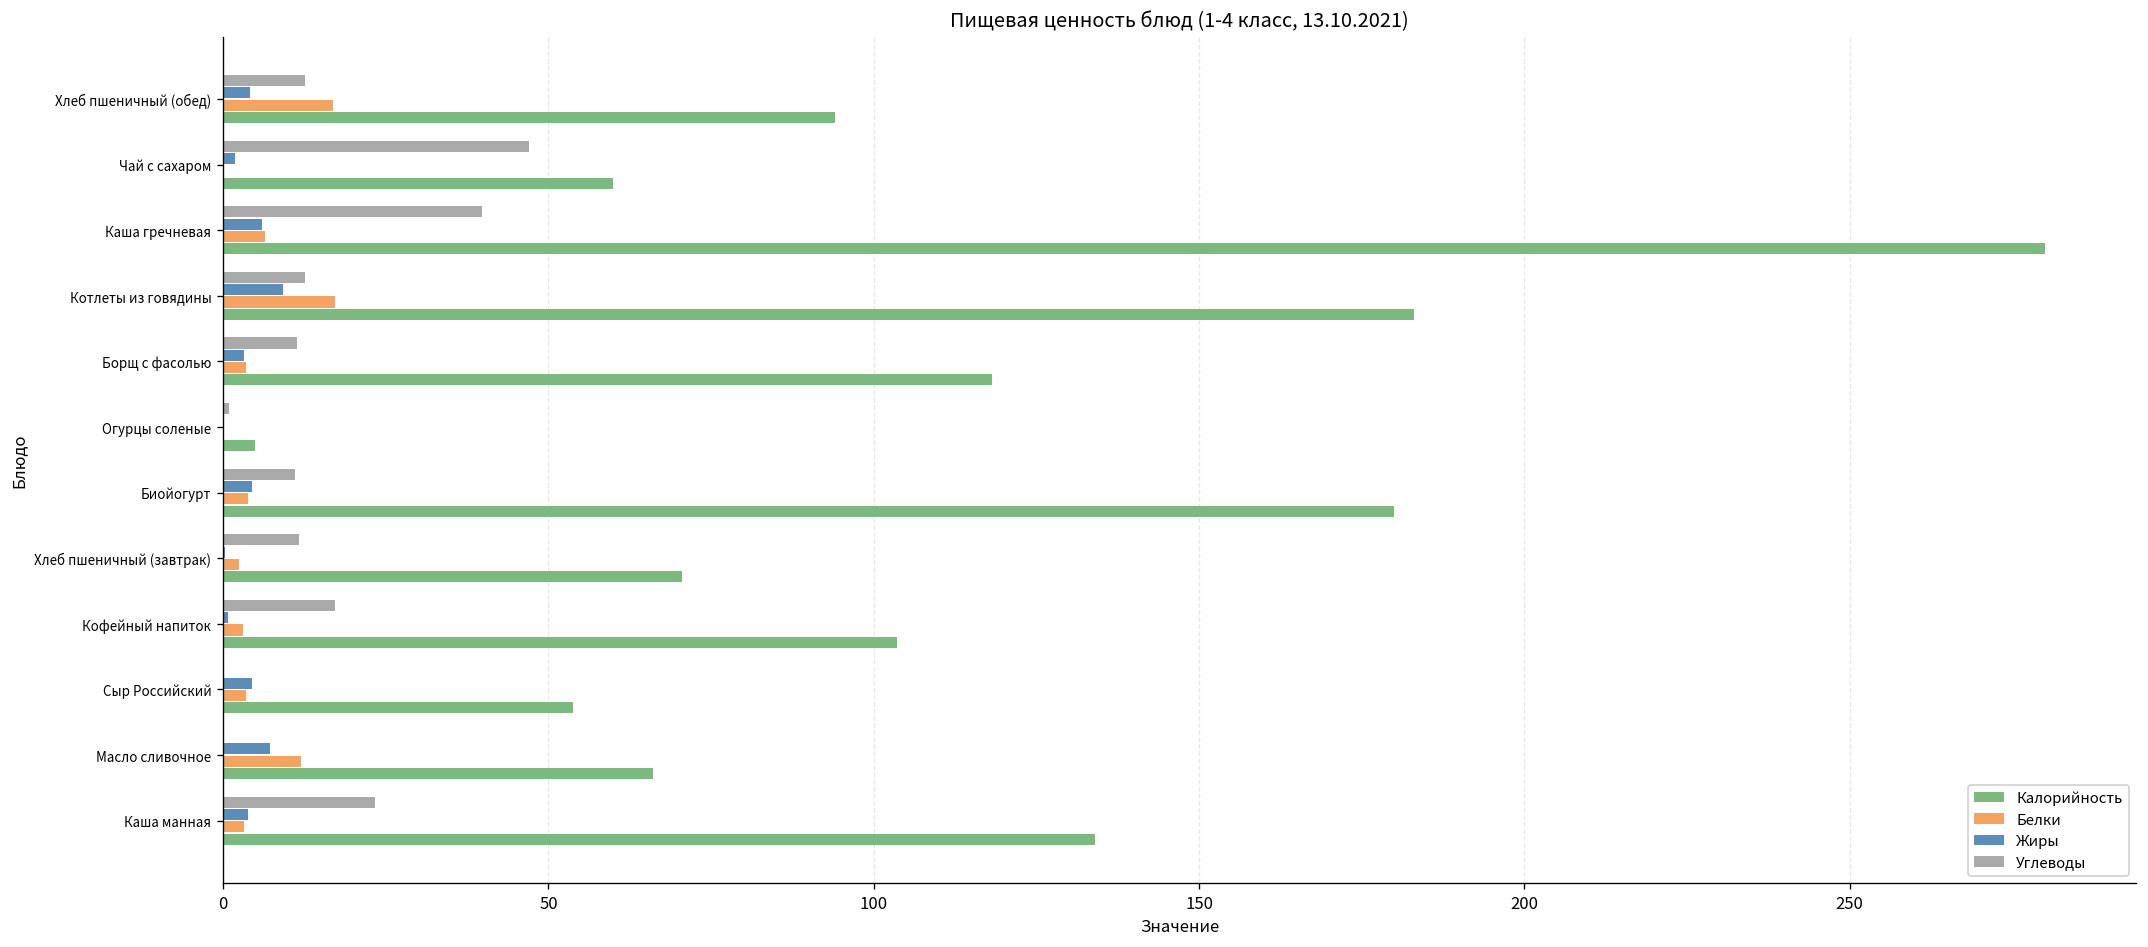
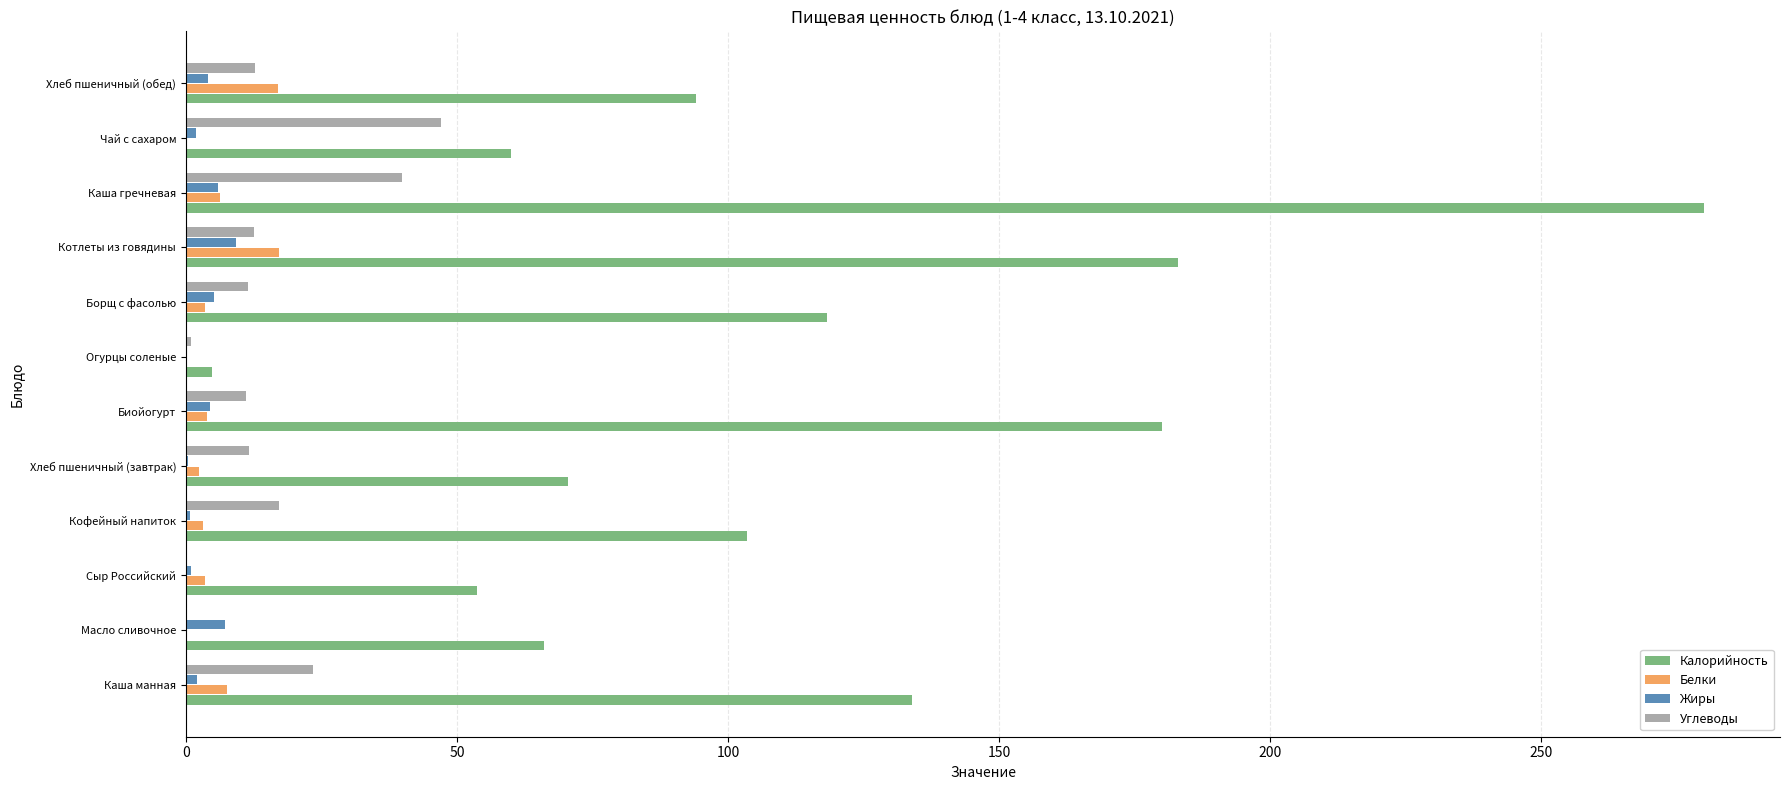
Жиры, Борщ с фасолью: 3 -> 5
Жиры, Сыр Российский: 4 -> 1
Белки, Масло сливочное: 12 -> 0
Жиры, Каша манная: 4 -> 2
Белки, Каша манная: 3 -> 8
